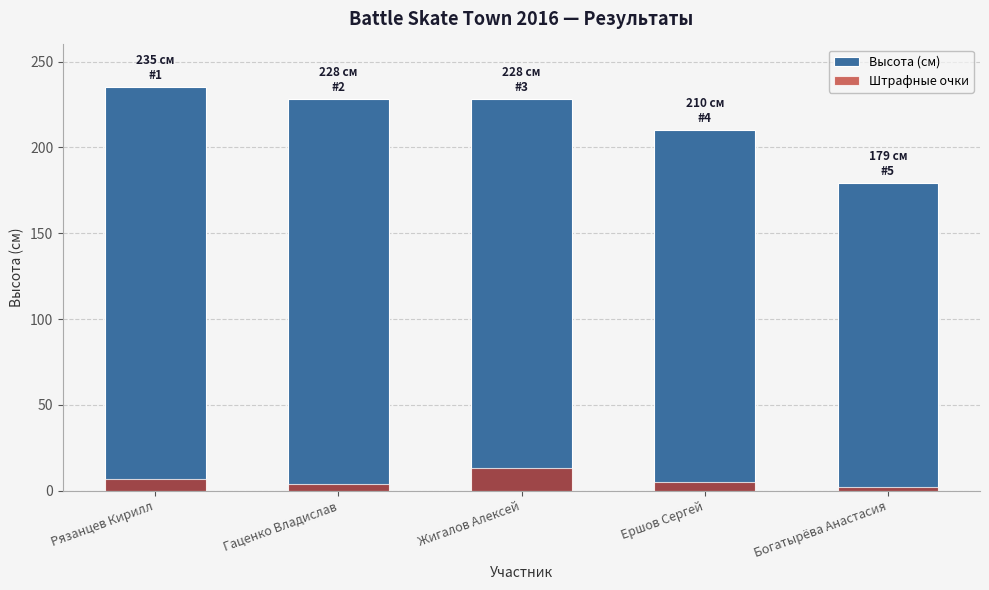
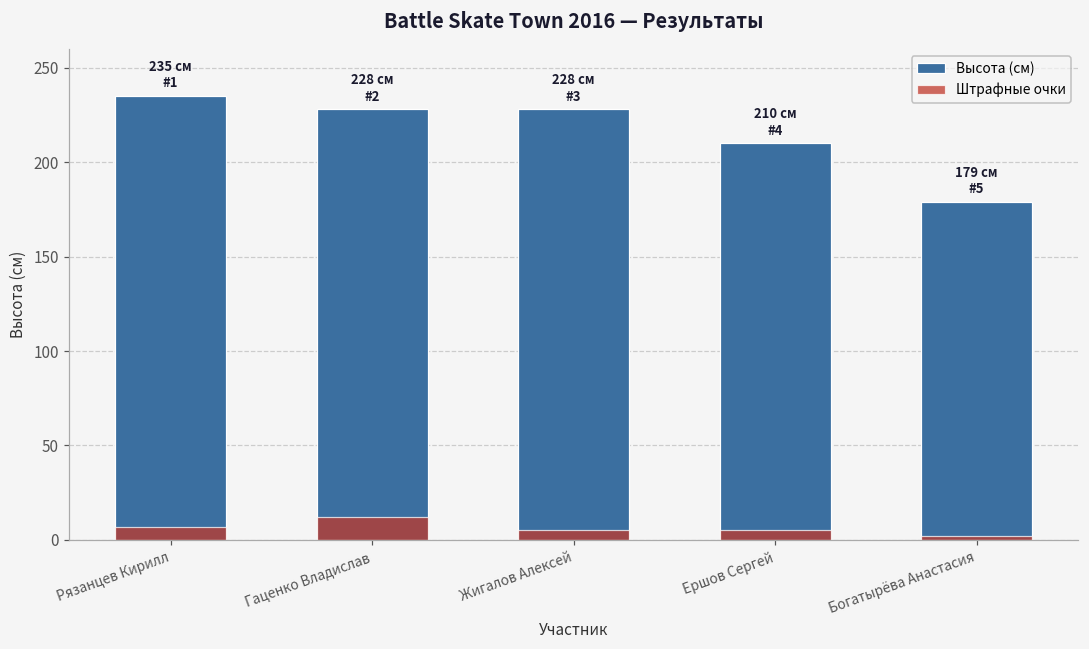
Штрафные очки, Гаценко Владислав: 4 -> 12
Штрафные очки, Жигалов Алексей: 13 -> 5
